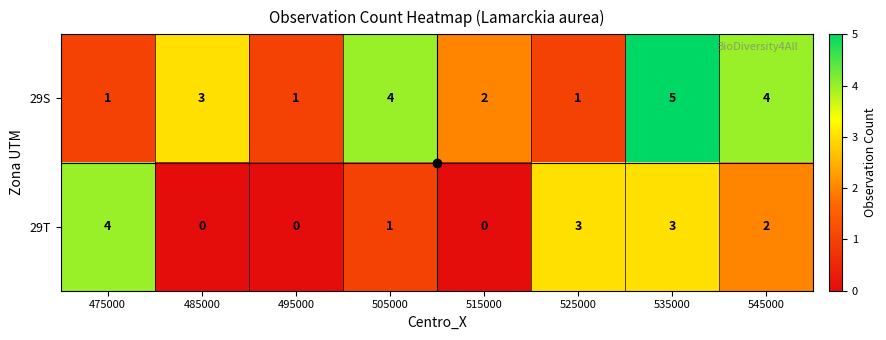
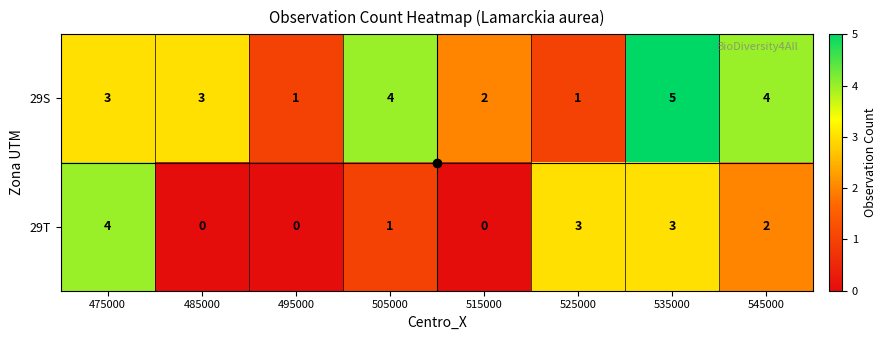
29S, 475000: 1 -> 3
